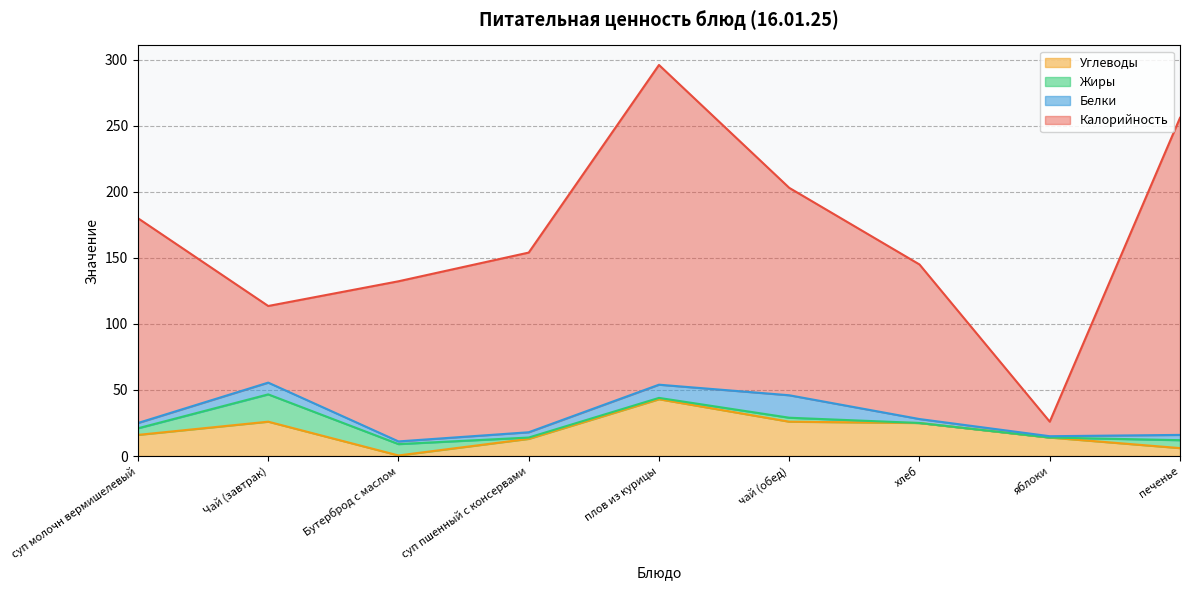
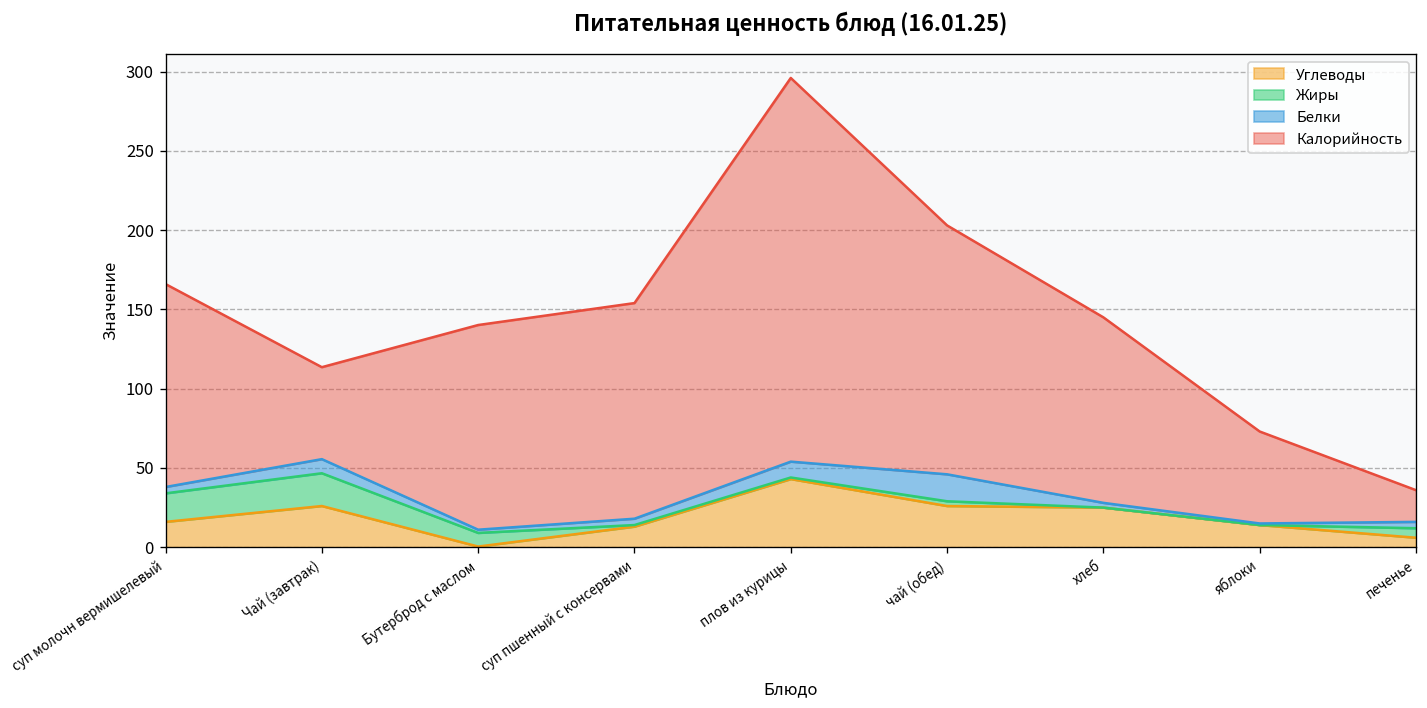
Жиры, суп молочн вермишелевый: 5 -> 18
Калорийность, суп молочн вермишелевый: 155 -> 128
Калорийность, Бутерброд с маслом: 121 -> 129
Калорийность, яблоки: 11 -> 58
Калорийность, печенье: 240 -> 20
